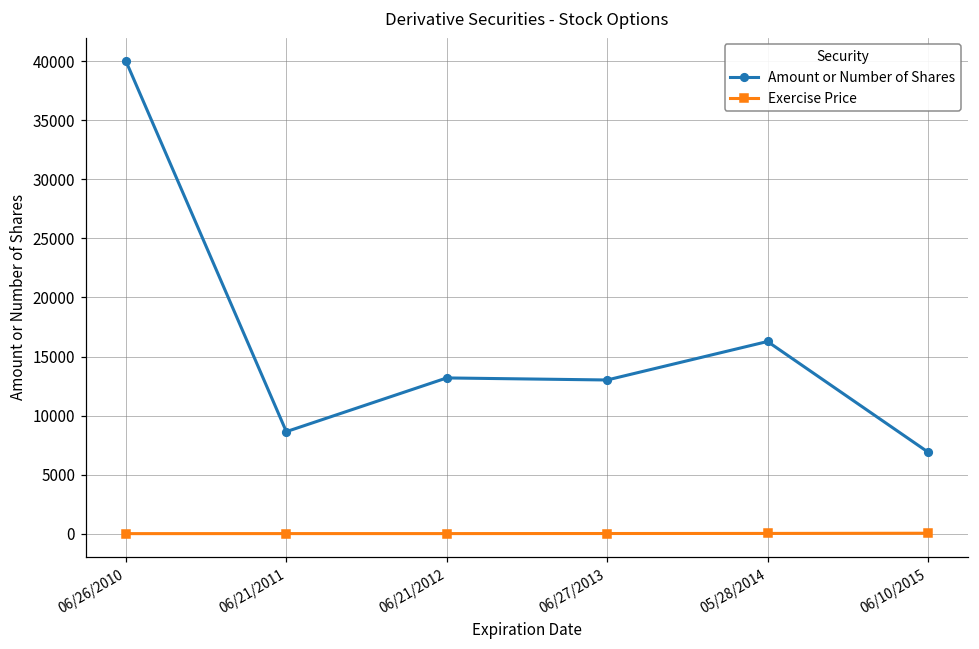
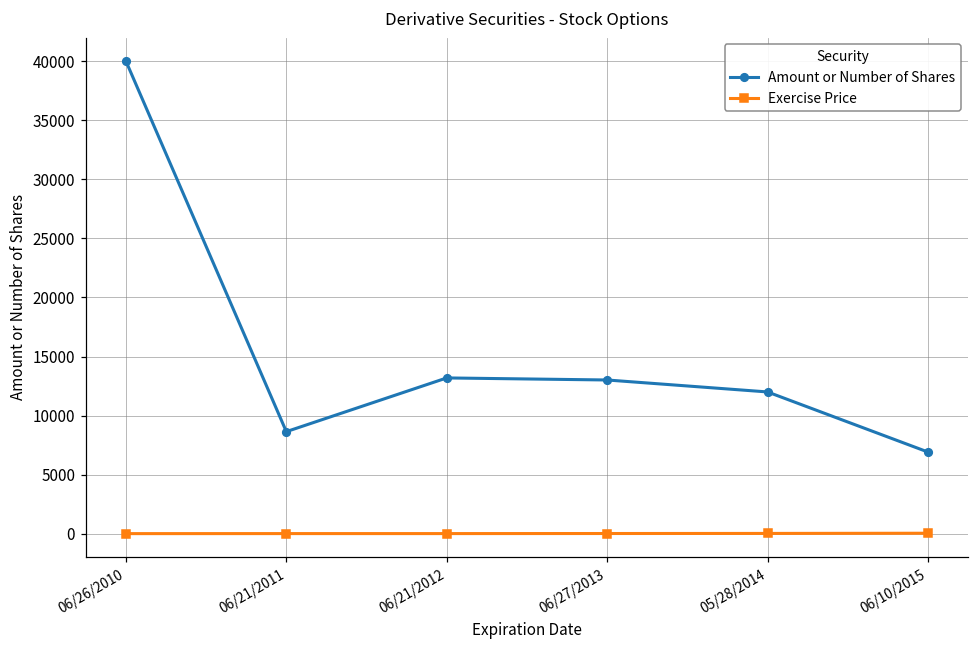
Amount or Number of Shares, 05/28/2014: 16300 -> 12000
